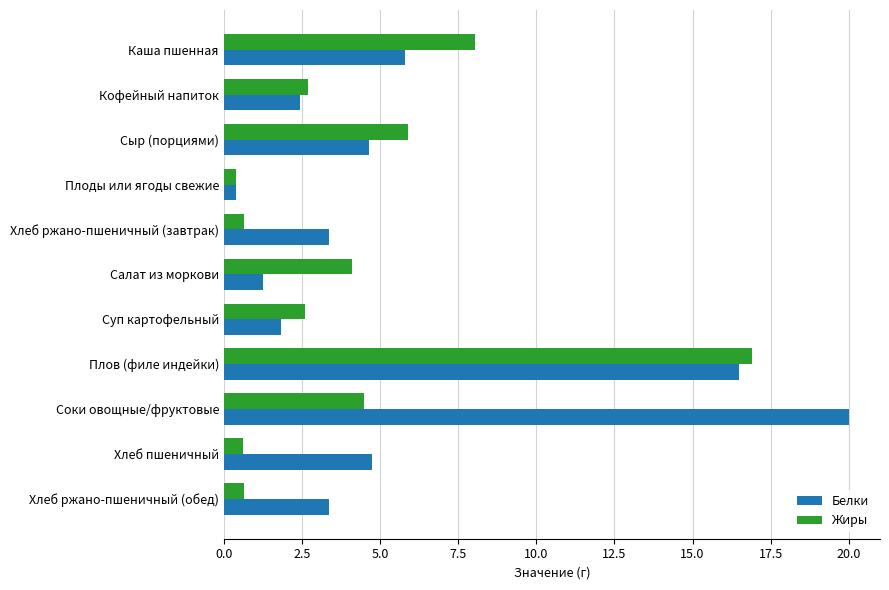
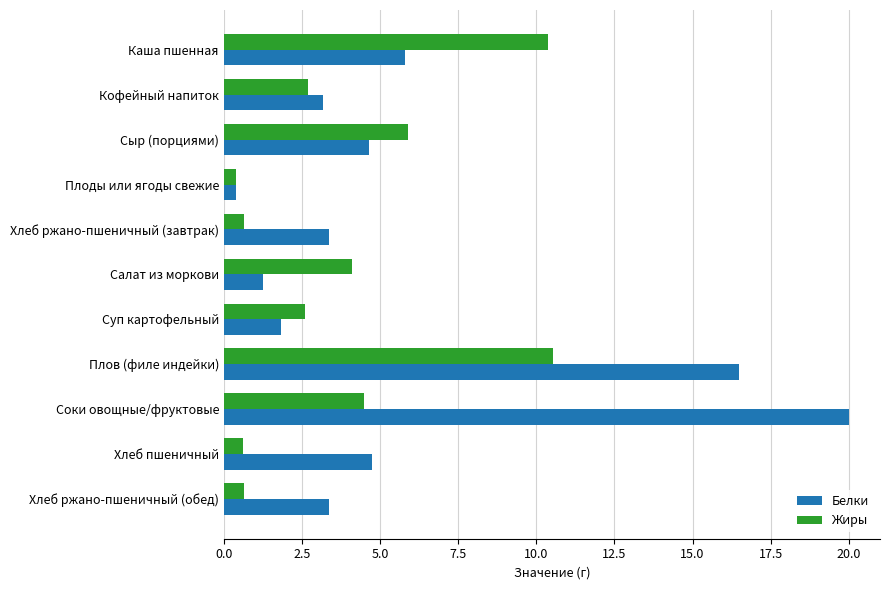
Жиры, Каша пшенная: 8.0 -> 10.4
Белки, Кофейный напиток: 2.5 -> 3.2
Жиры, Плов (филе индейки): 16.9 -> 10.6
